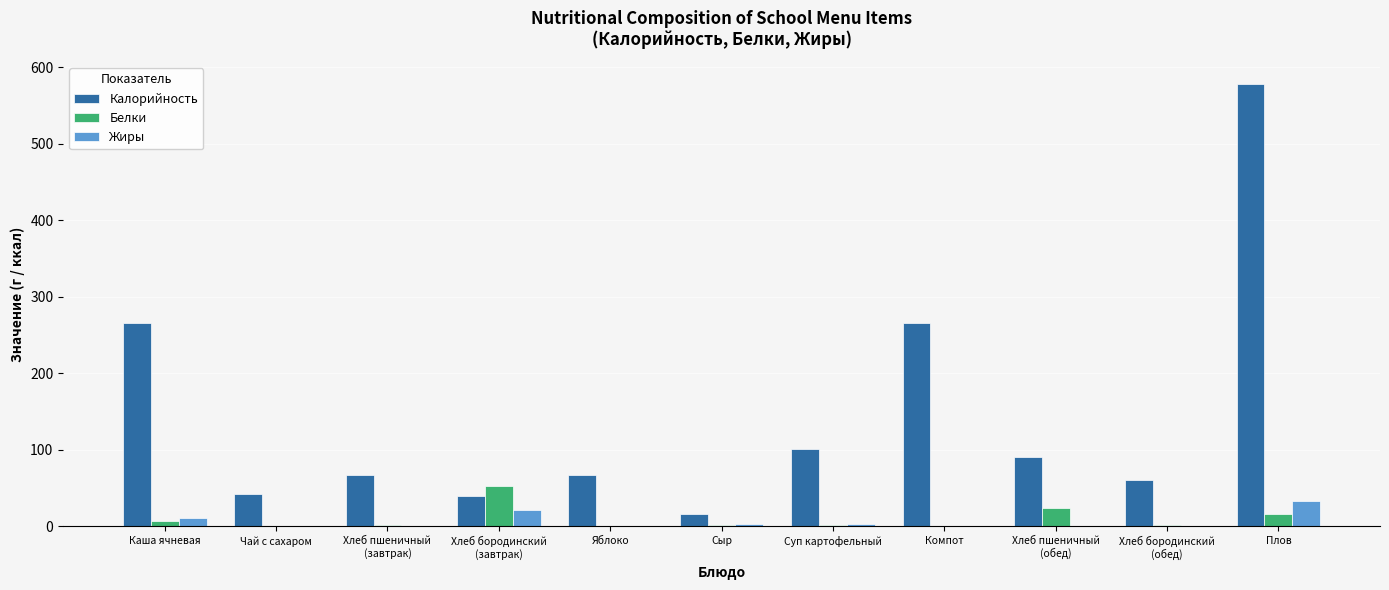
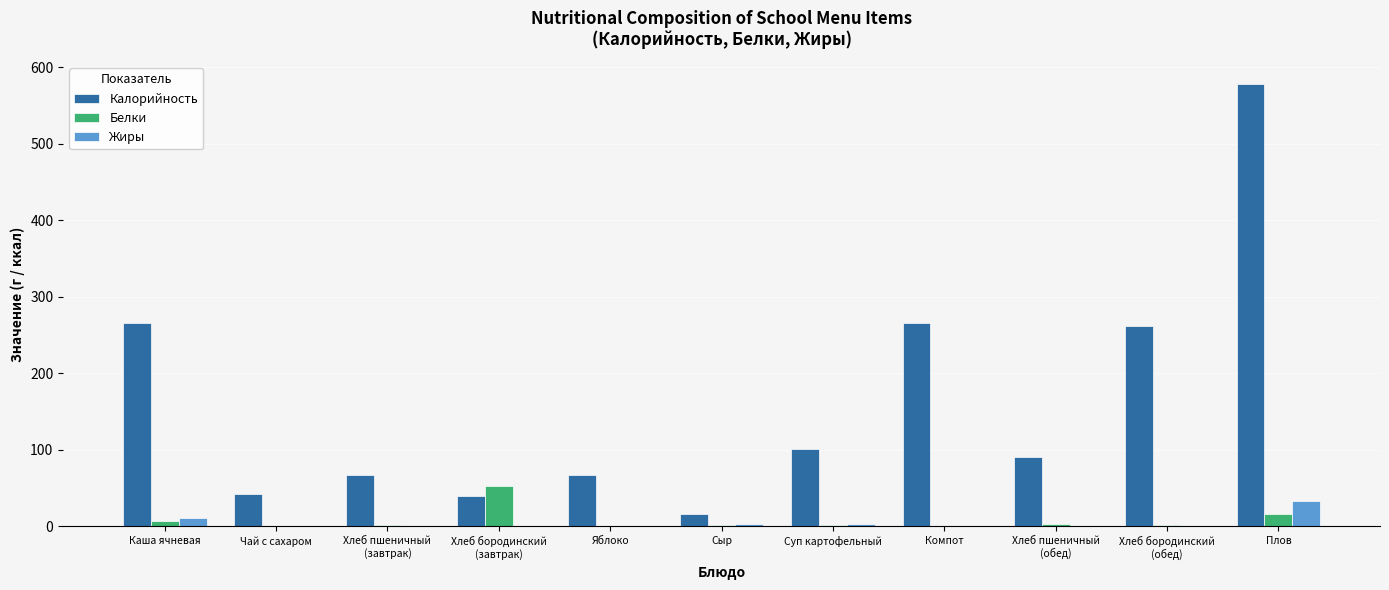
Жиры, Хлеб бородинский (завтрак): 20 -> 0
Белки, Хлеб пшеничный (обед): 20 -> 0
Калорийность, Хлеб бородинский (обед): 60 -> 260
